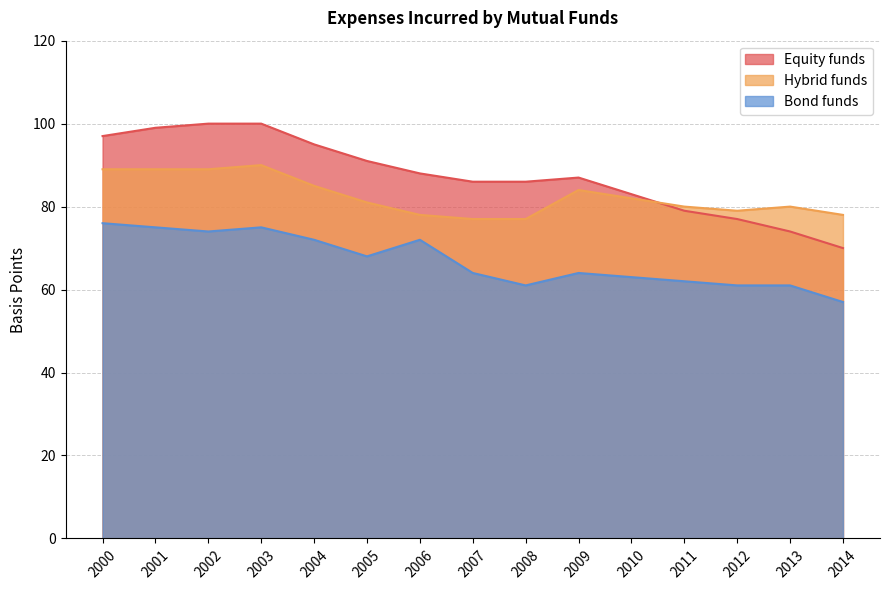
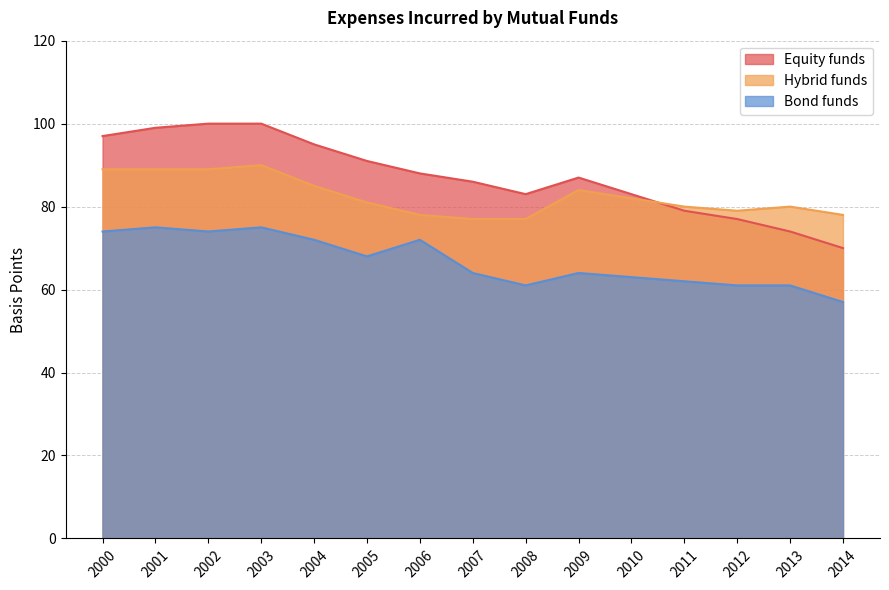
Bond funds, 2000: 76 -> 74
Equity funds, 2008: 86 -> 83
